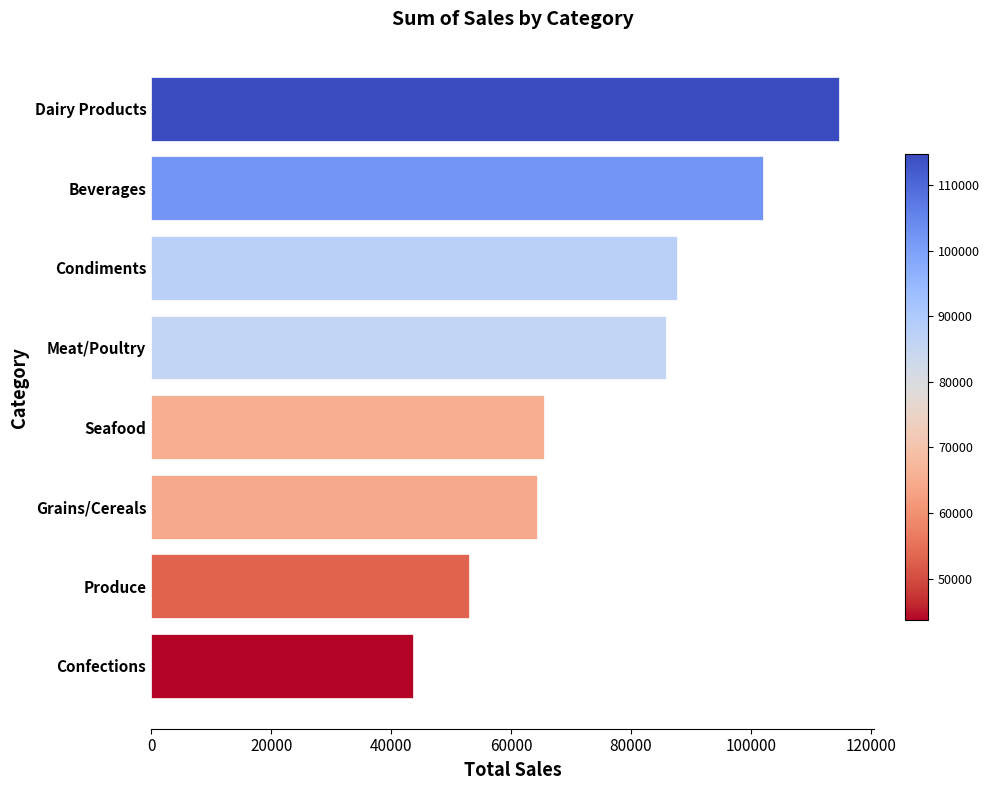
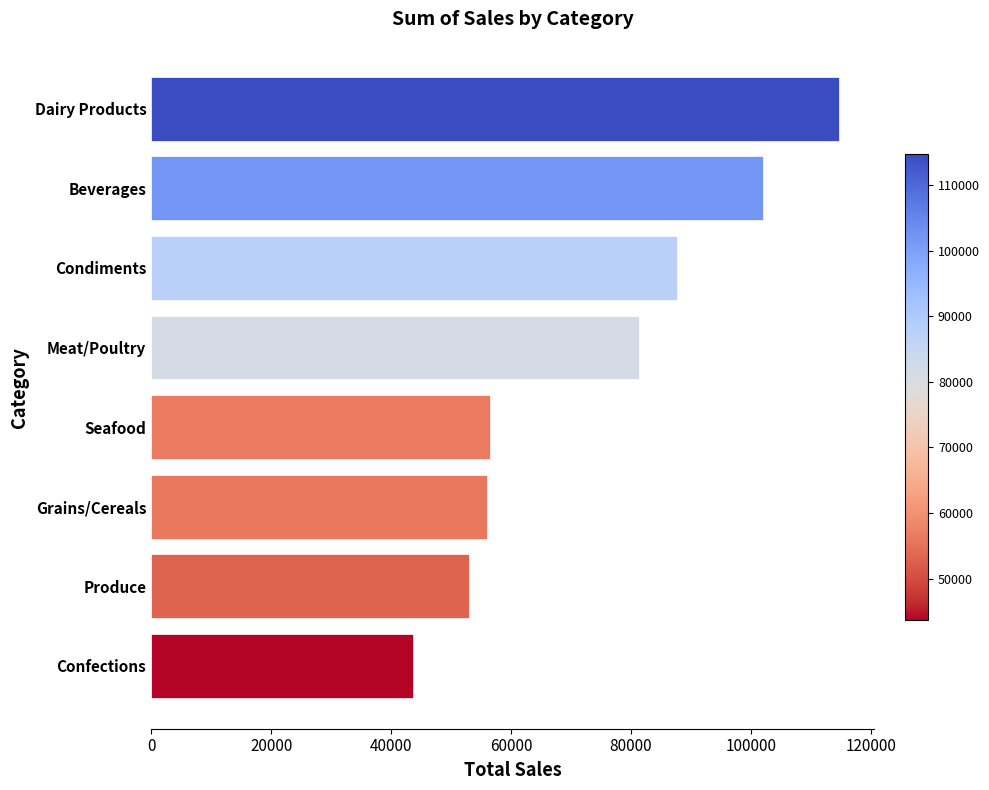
Meat/Poultry: 86000 -> 81000
Seafood: 66000 -> 56000
Grains/Cereals: 64000 -> 56000
